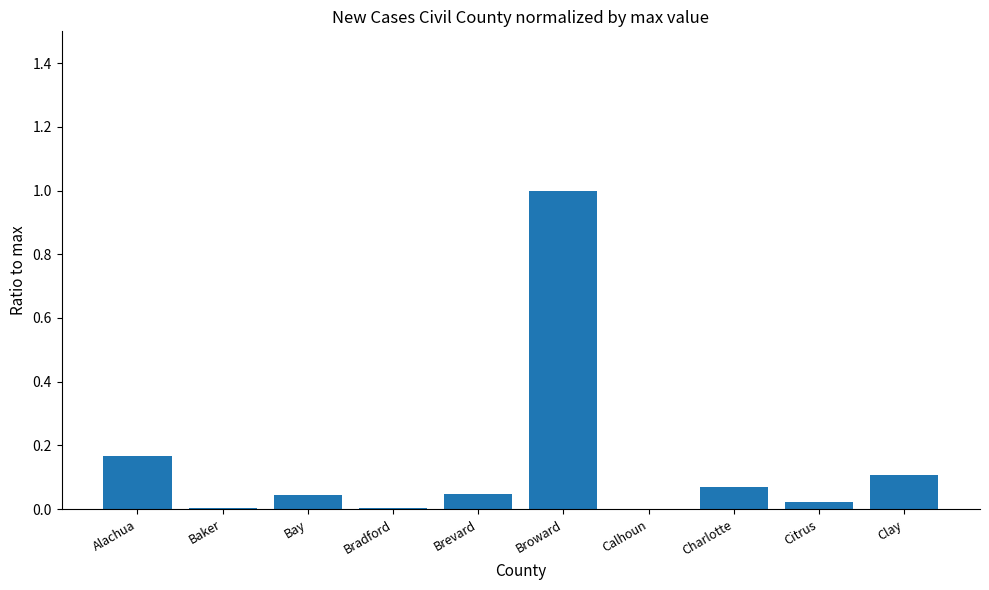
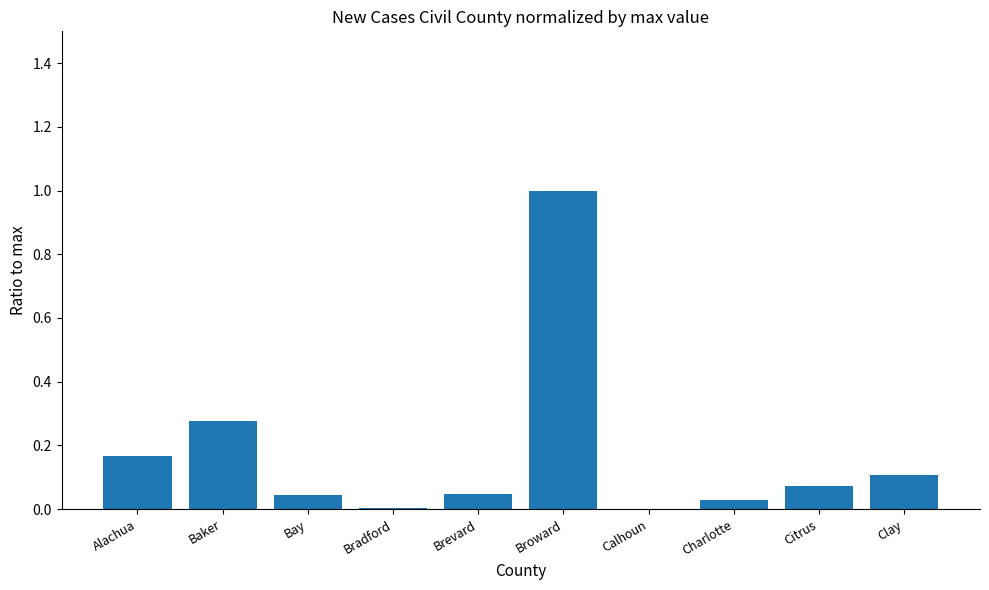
Baker: 0.00 -> 0.28
Charlotte: 0.07 -> 0.03
Citrus: 0.02 -> 0.07
